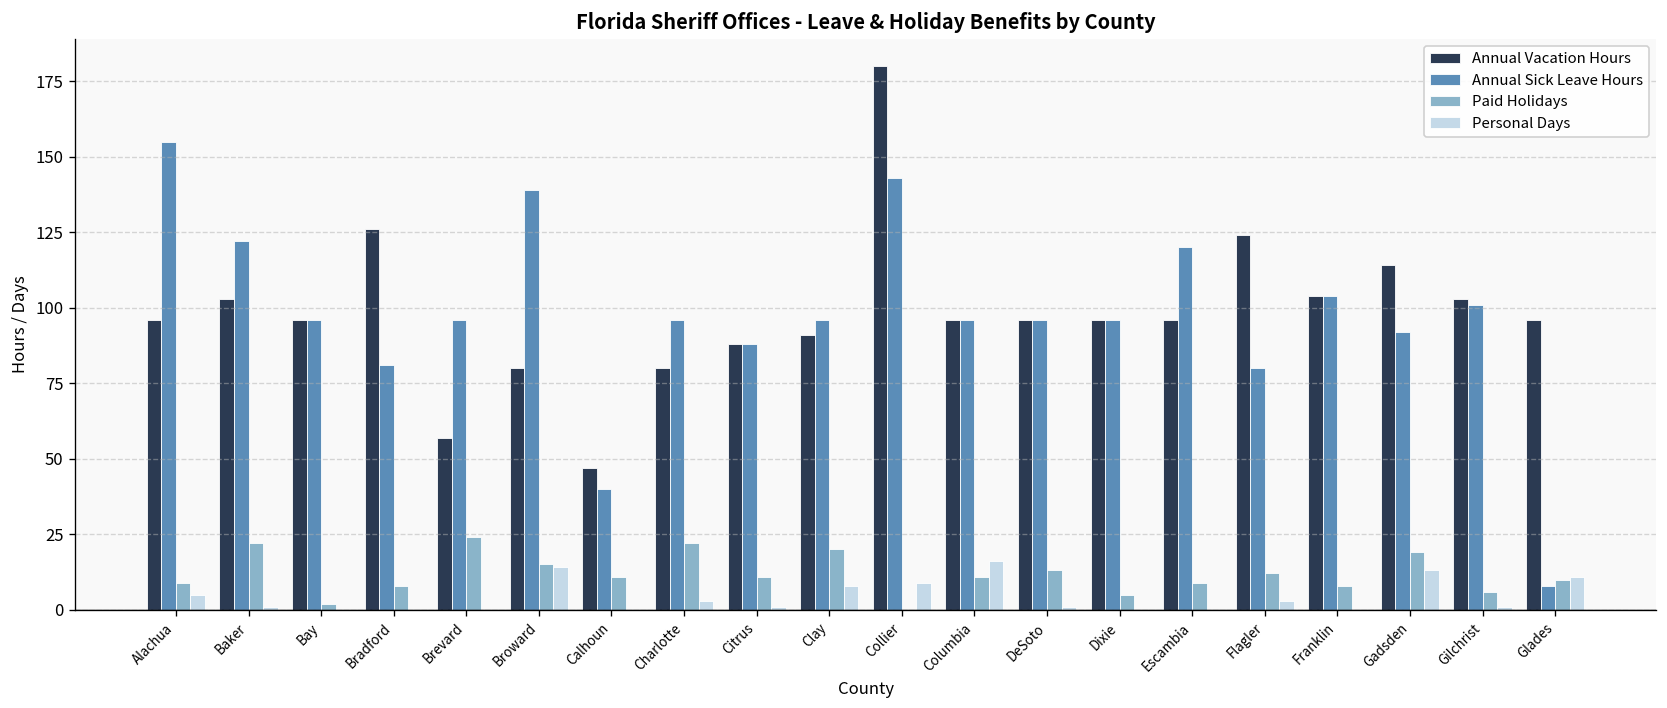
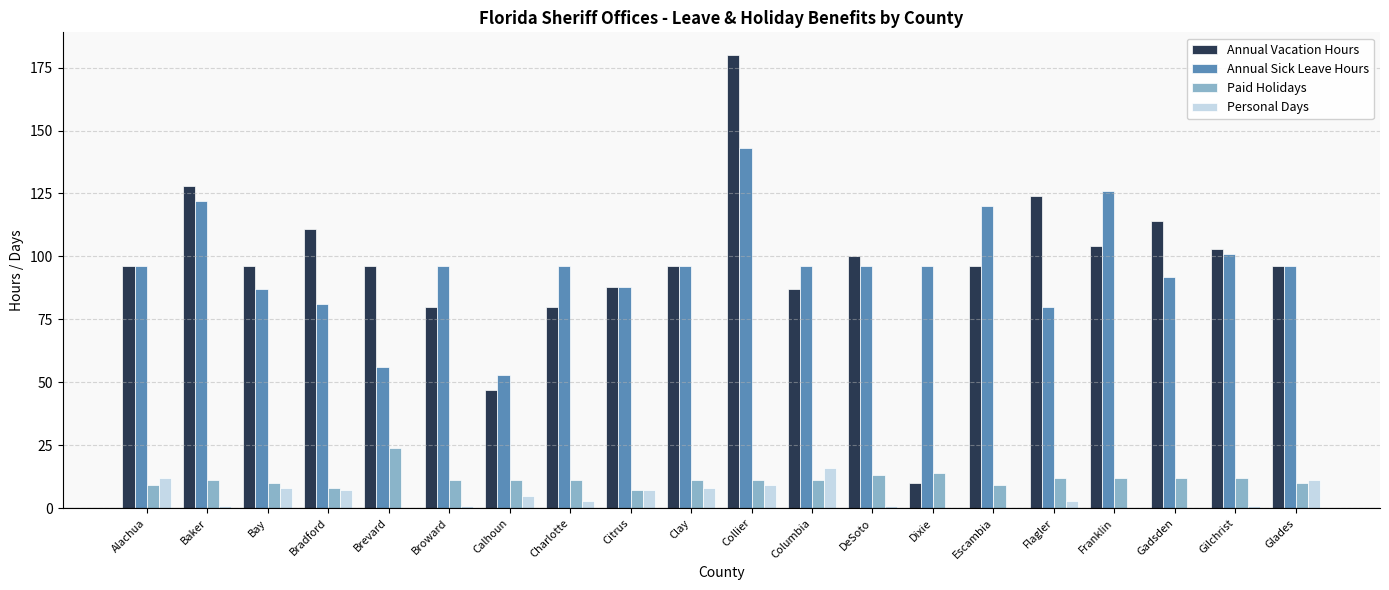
Annual Sick Leave Hours, Alachua: 155 -> 96
Personal Days, Alachua: 5 -> 12
Annual Vacation Hours, Baker: 103 -> 128
Paid Holidays, Baker: 22 -> 11
Annual Sick Leave Hours, Bay: 96 -> 87
Paid Holidays, Bay: 2 -> 10
Personal Days, Bay: 0 -> 8
Annual Vacation Hours, Bradford: 126 -> 111
Personal Days, Bradford: 0 -> 7
Annual Vacation Hours, Brevard: 57 -> 96
Annual Sick Leave Hours, Brevard: 96 -> 56
Annual Sick Leave Hours, Broward: 139 -> 96
Paid Holidays, Broward: 15 -> 11
Personal Days, Broward: 14 -> 1
Annual Sick Leave Hours, Calhoun: 40 -> 53
Personal Days, Calhoun: 0 -> 5
Paid Holidays, Charlotte: 22 -> 11
Paid Holidays, Citrus: 11 -> 7
Personal Days, Citrus: 1 -> 7
Annual Vacation Hours, Clay: 91 -> 96
Paid Holidays, Clay: 20 -> 11
Paid Holidays, Collier: 0 -> 11
Annual Vacation Hours, Columbia: 96 -> 87
Annual Vacation Hours, DeSoto: 96 -> 100
Annual Vacation Hours, Dixie: 96 -> 10
Paid Holidays, Dixie: 5 -> 14
Annual Sick Leave Hours, Franklin: 104 -> 126
Paid Holidays, Franklin: 8 -> 12
Paid Holidays, Gadsden: 19 -> 12
Personal Days, Gadsden: 13 -> 0
Paid Holidays, Gilchrist: 6 -> 12
Annual Sick Leave Hours, Glades: 8 -> 96
